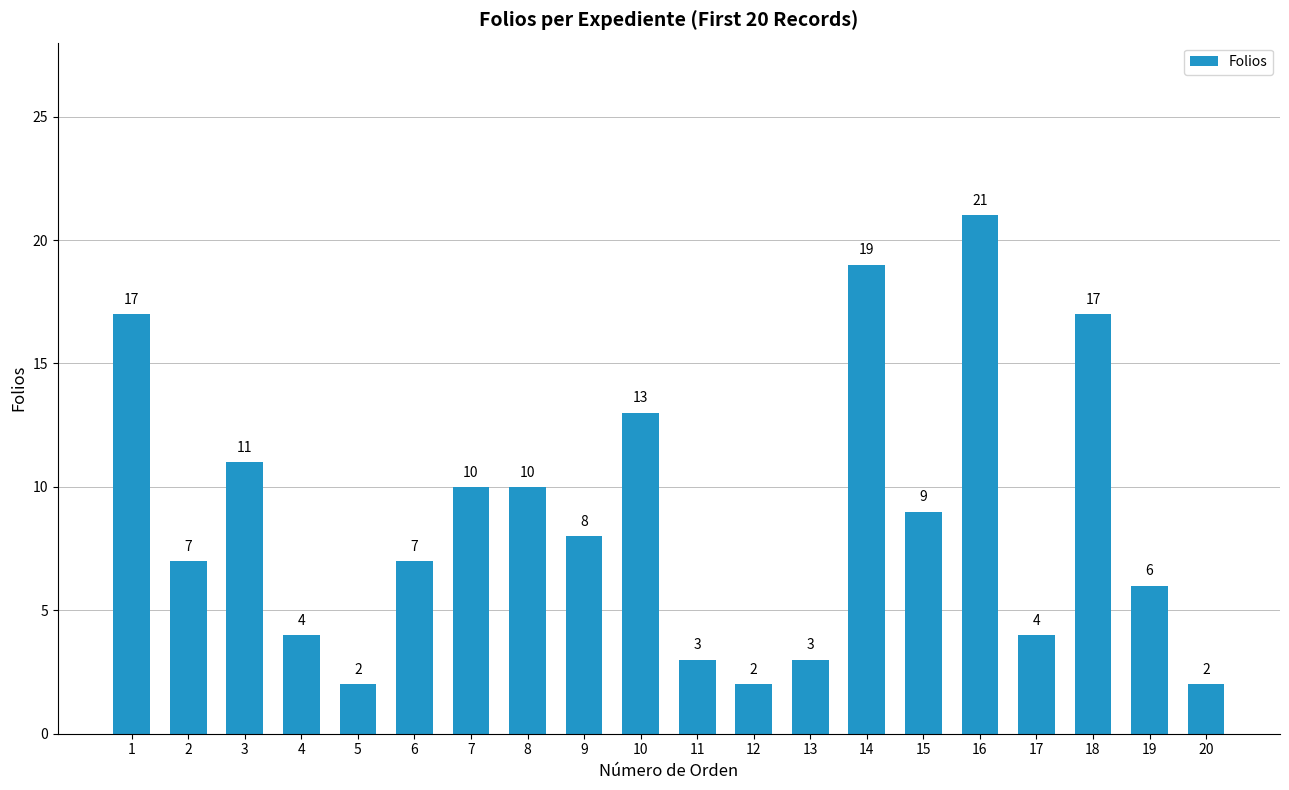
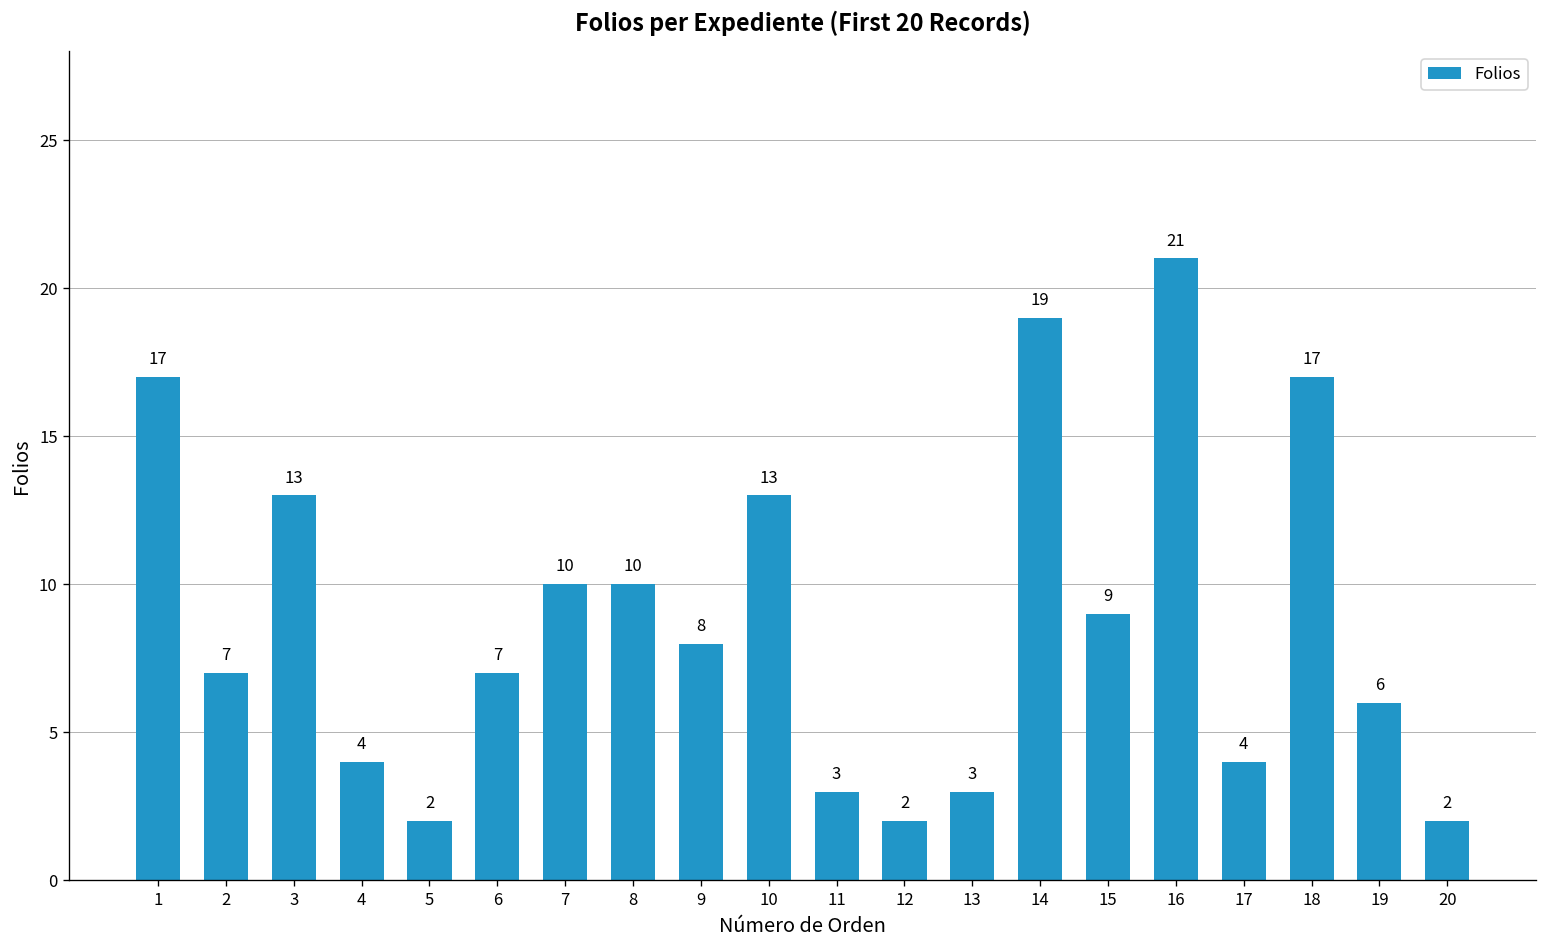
3: 11 -> 13
